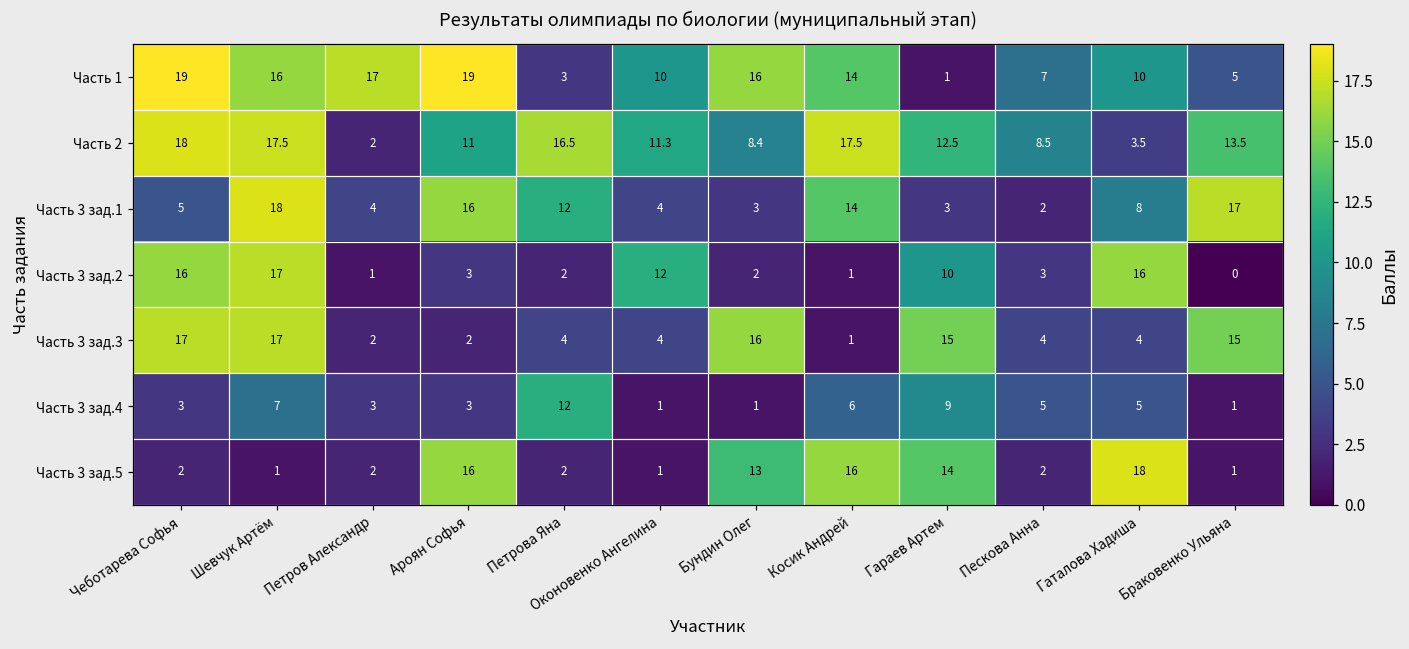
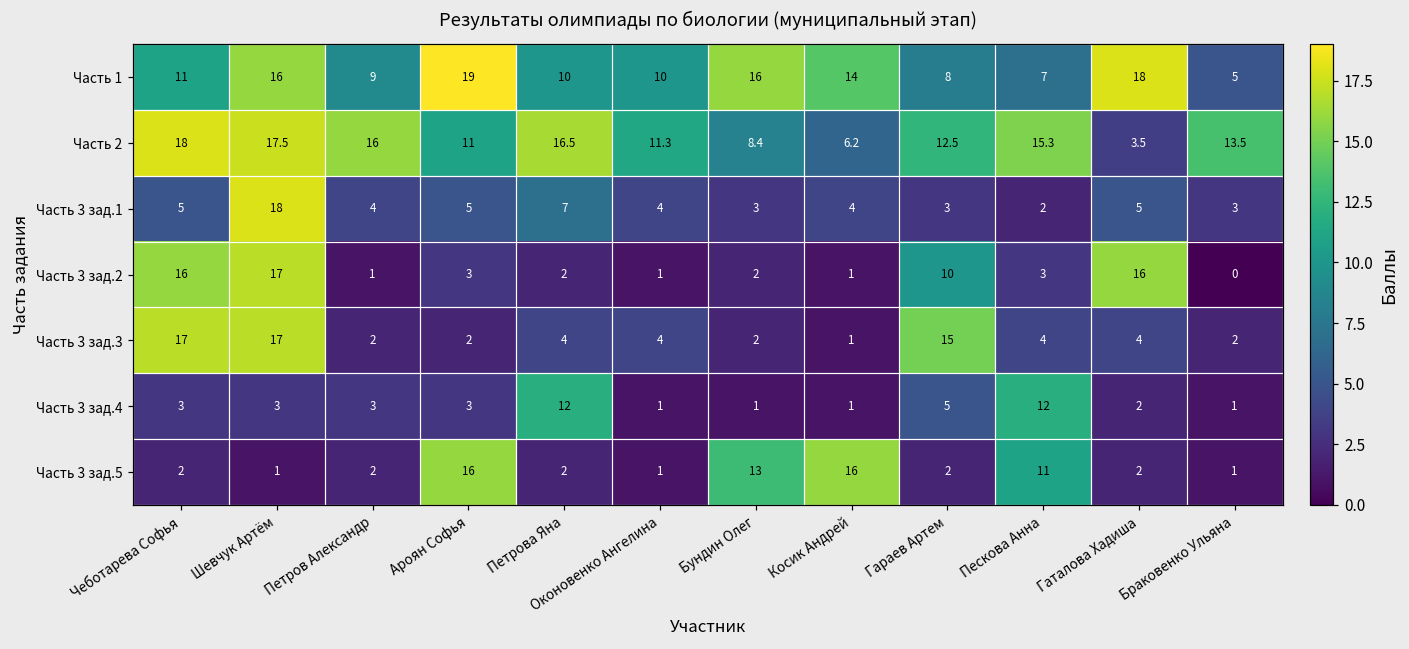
Часть 1, Чеботарева Софья: 19 -> 11
Часть 1, Петров Александр: 17 -> 9
Часть 1, Петрова Яна: 3 -> 10
Часть 1, Гараев Артем: 1 -> 8
Часть 1, Гаталова Хадиша: 10 -> 18
Часть 2, Петров Александр: 2 -> 16
Часть 2, Косик Андрей: 17.5 -> 6.2
Часть 2, Пескова Анна: 8.5 -> 15.3
Часть 3 зад.1, Ароян Софья: 16 -> 5
Часть 3 зад.1, Петрова Яна: 12 -> 7
Часть 3 зад.1, Косик Андрей: 14 -> 4
Часть 3 зад.1, Гаталова Хадиша: 8 -> 5
Часть 3 зад.1, Браковенко Ульяна: 17 -> 3
Часть 3 зад.2, Оконовенко Ангелина: 12 -> 1
Часть 3 зад.3, Бундин Олег: 16 -> 2
Часть 3 зад.3, Браковенко Ульяна: 15 -> 2
Часть 3 зад.4, Шевчук Артём: 7 -> 3
Часть 3 зад.4, Косик Андрей: 6 -> 1
Часть 3 зад.4, Гараев Артем: 9 -> 5
Часть 3 зад.4, Пескова Анна: 5 -> 12
Часть 3 зад.4, Гаталова Хадиша: 5 -> 2
Часть 3 зад.5, Гараев Артем: 14 -> 2
Часть 3 зад.5, Пескова Анна: 2 -> 11
Часть 3 зад.5, Гаталова Хадиша: 18 -> 2
